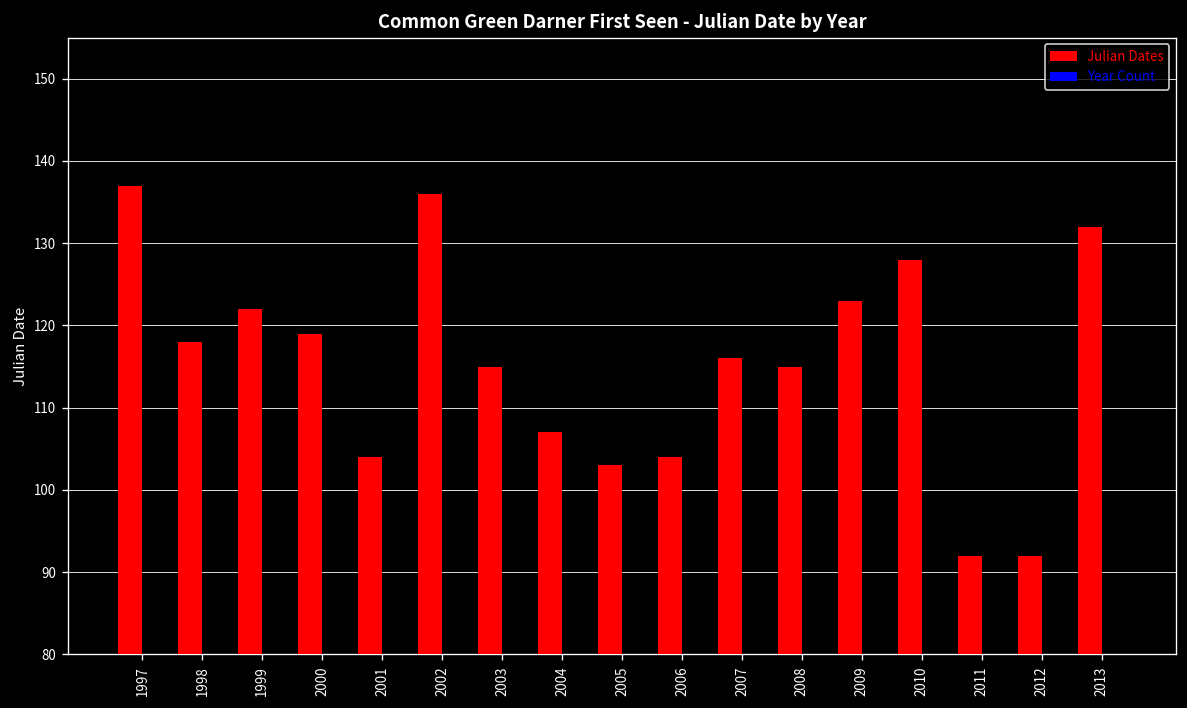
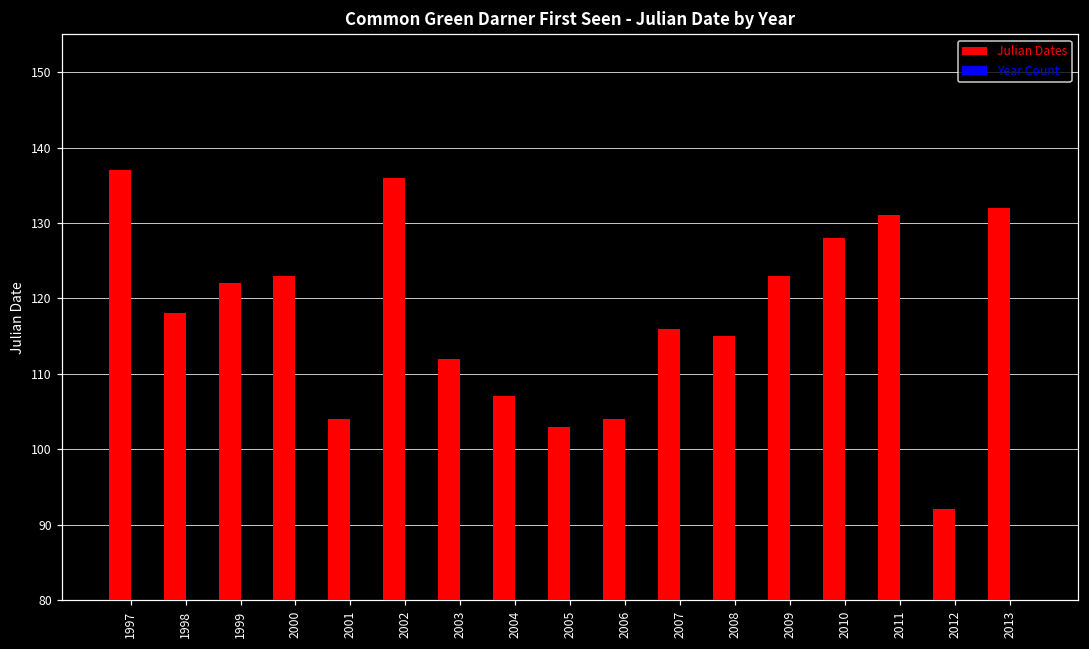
Julian Dates, 2000: 119 -> 123
Julian Dates, 2003: 115 -> 112
Julian Dates, 2011: 92 -> 131
